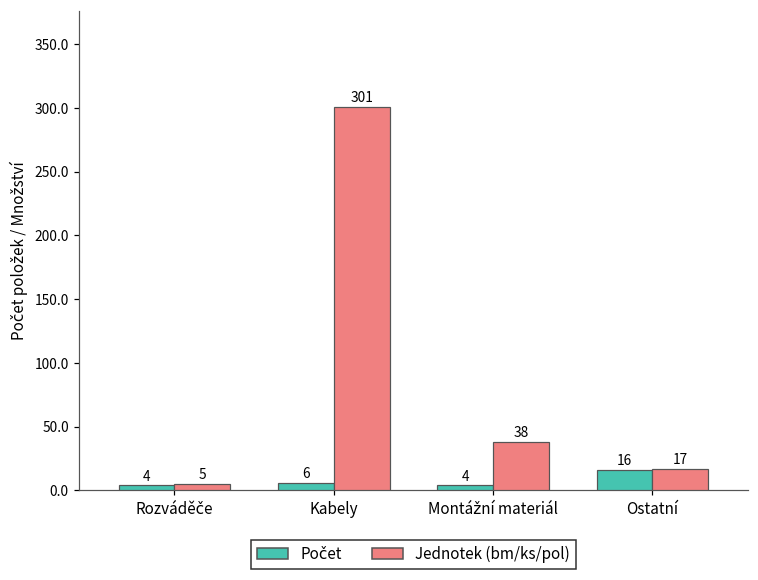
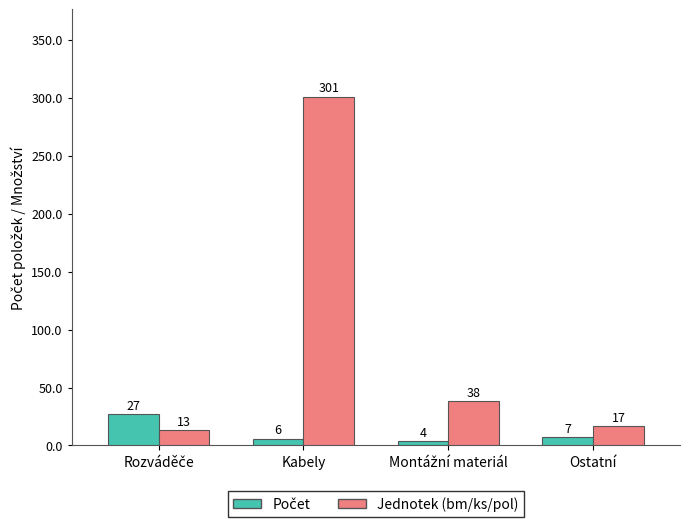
Počet, Rozváděče: 4 -> 27
Jednotek (bm/ks/pol), Rozváděče: 5 -> 13
Počet, Ostatní: 16 -> 7
